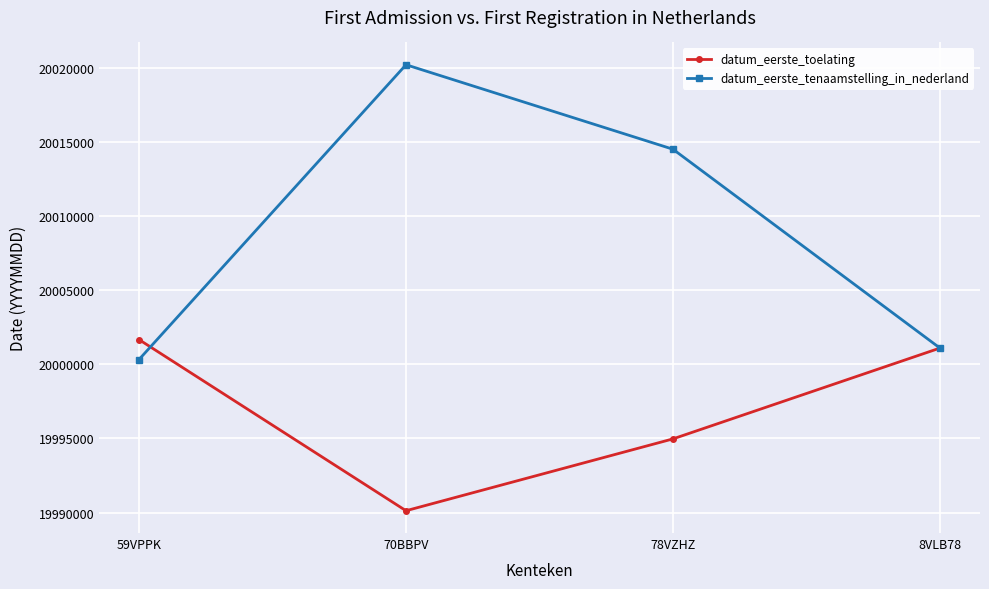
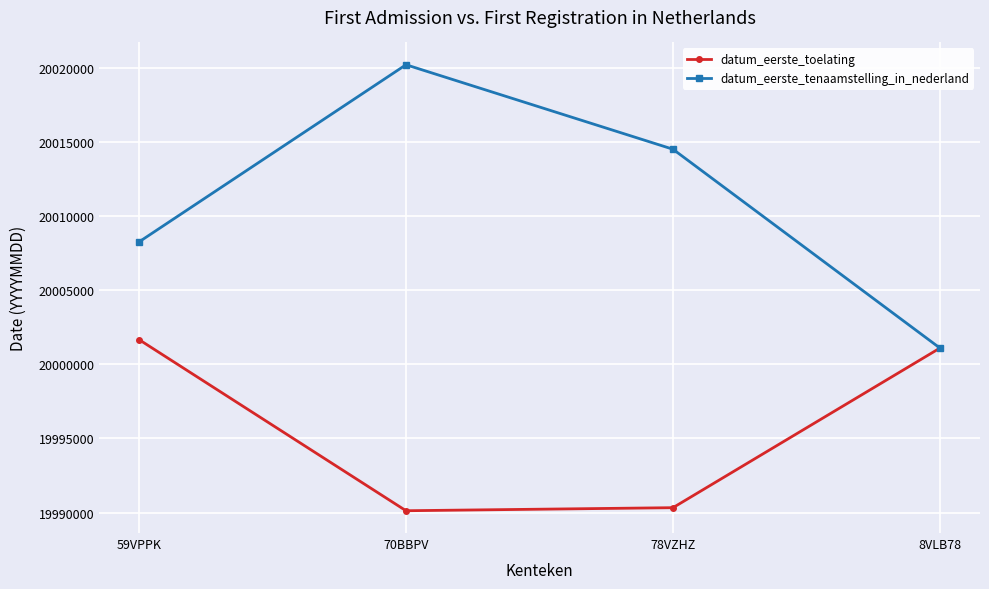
datum_eerste_tenaamstelling_in_nederland, 59VPPK: 20000300 -> 20008300
datum_eerste_toelating, 78VZHZ: 19995000 -> 19990300
